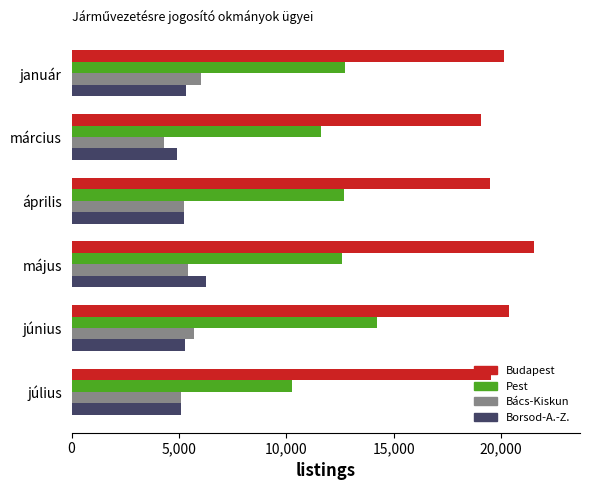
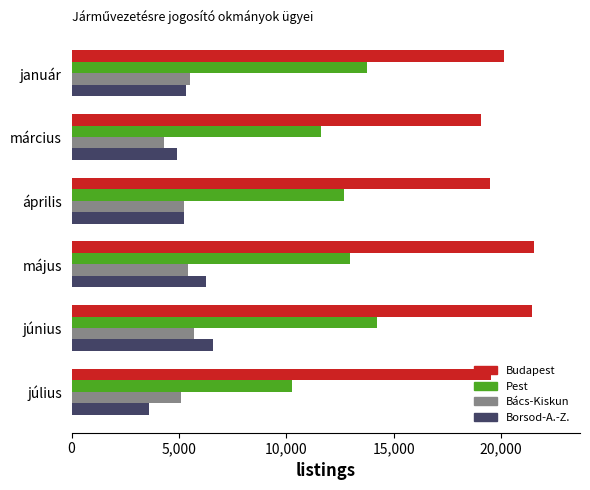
Pest, január: 12,700 -> 13,800
Bács-Kiskun, január: 6,000 -> 5,500
Pest, május: 12,600 -> 13,000
Budapest, június: 20,400 -> 21,500
Borsod-A.-Z., június: 5,300 -> 6,600
Borsod-A.-Z., július: 5,100 -> 3,600
